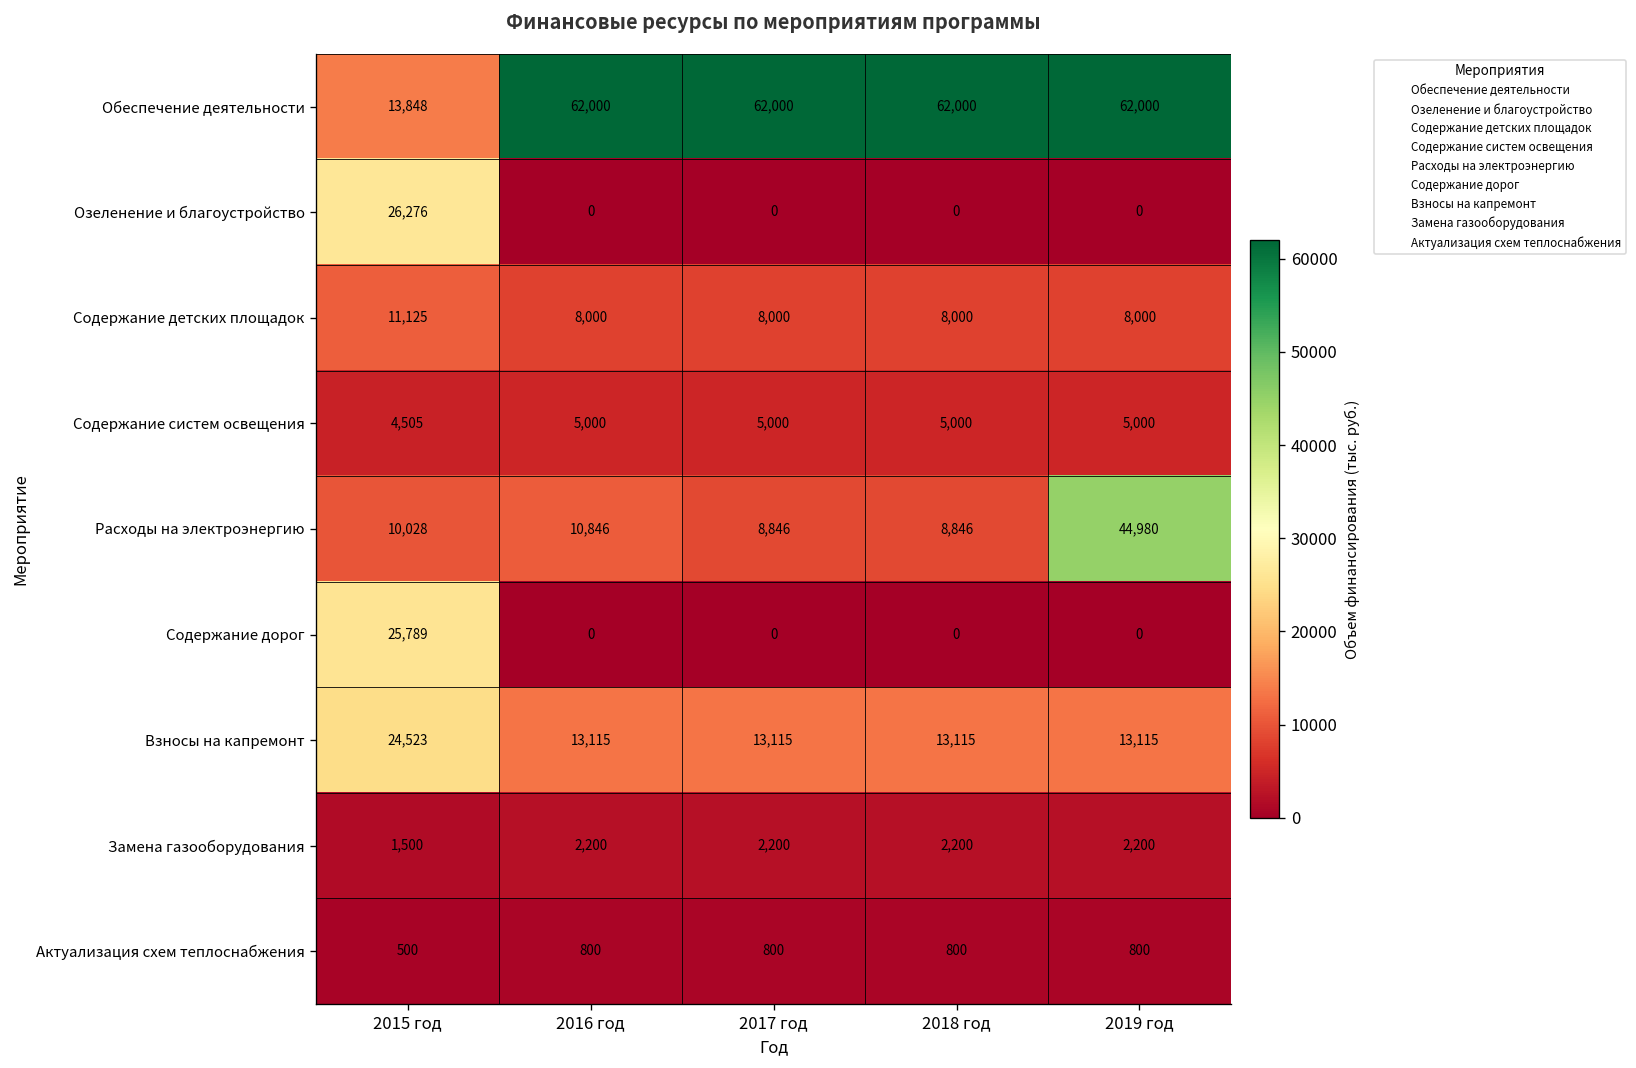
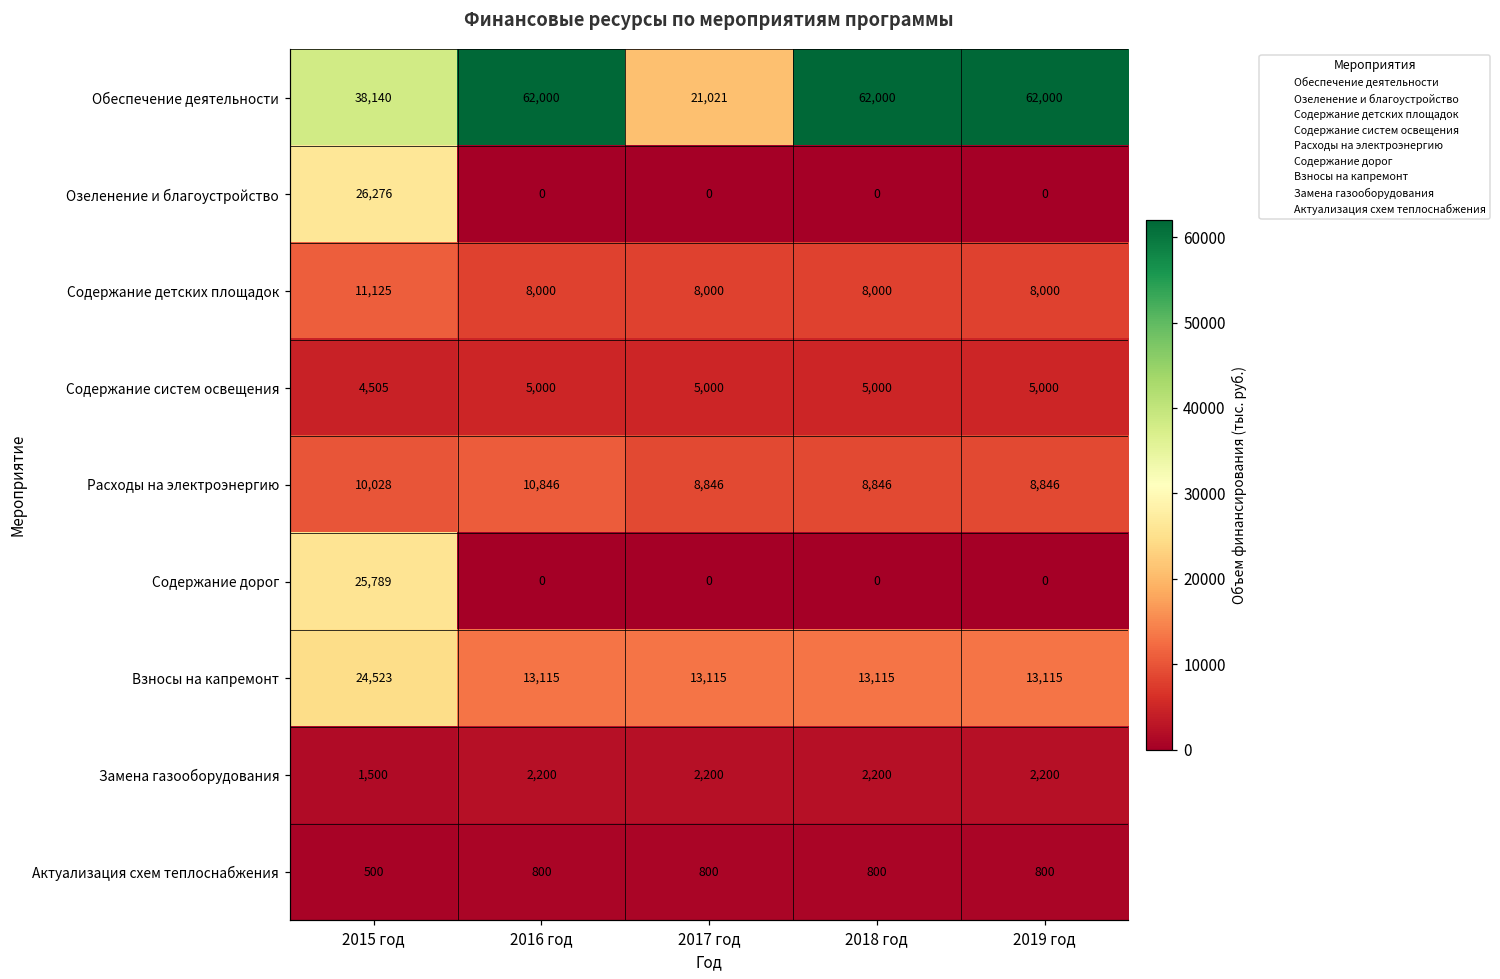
Обеспечение деятельности, 2015 год: 13,848 -> 38,140
Обеспечение деятельности, 2017 год: 62,000 -> 21,021
Расходы на электроэнергию, 2019 год: 44,980 -> 8,846
